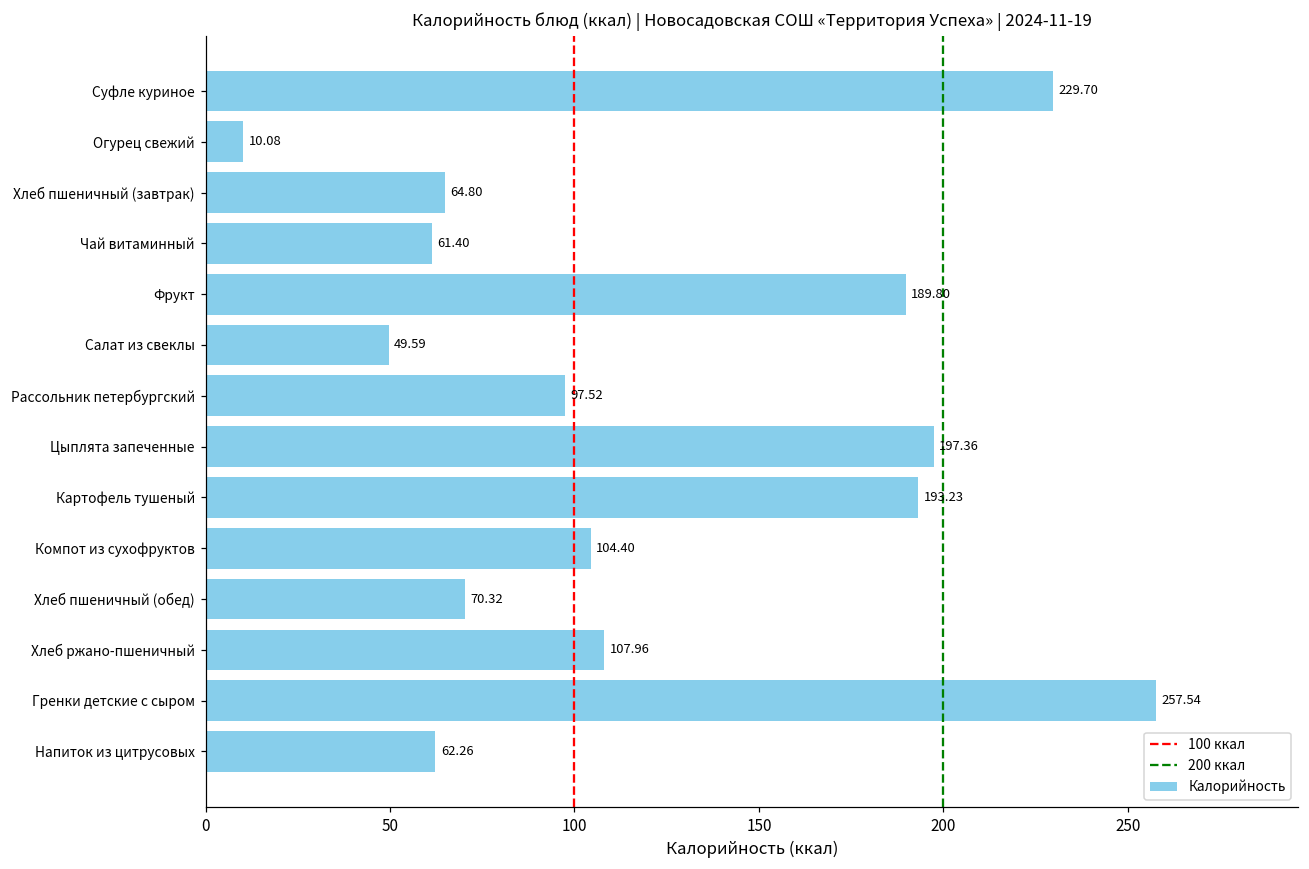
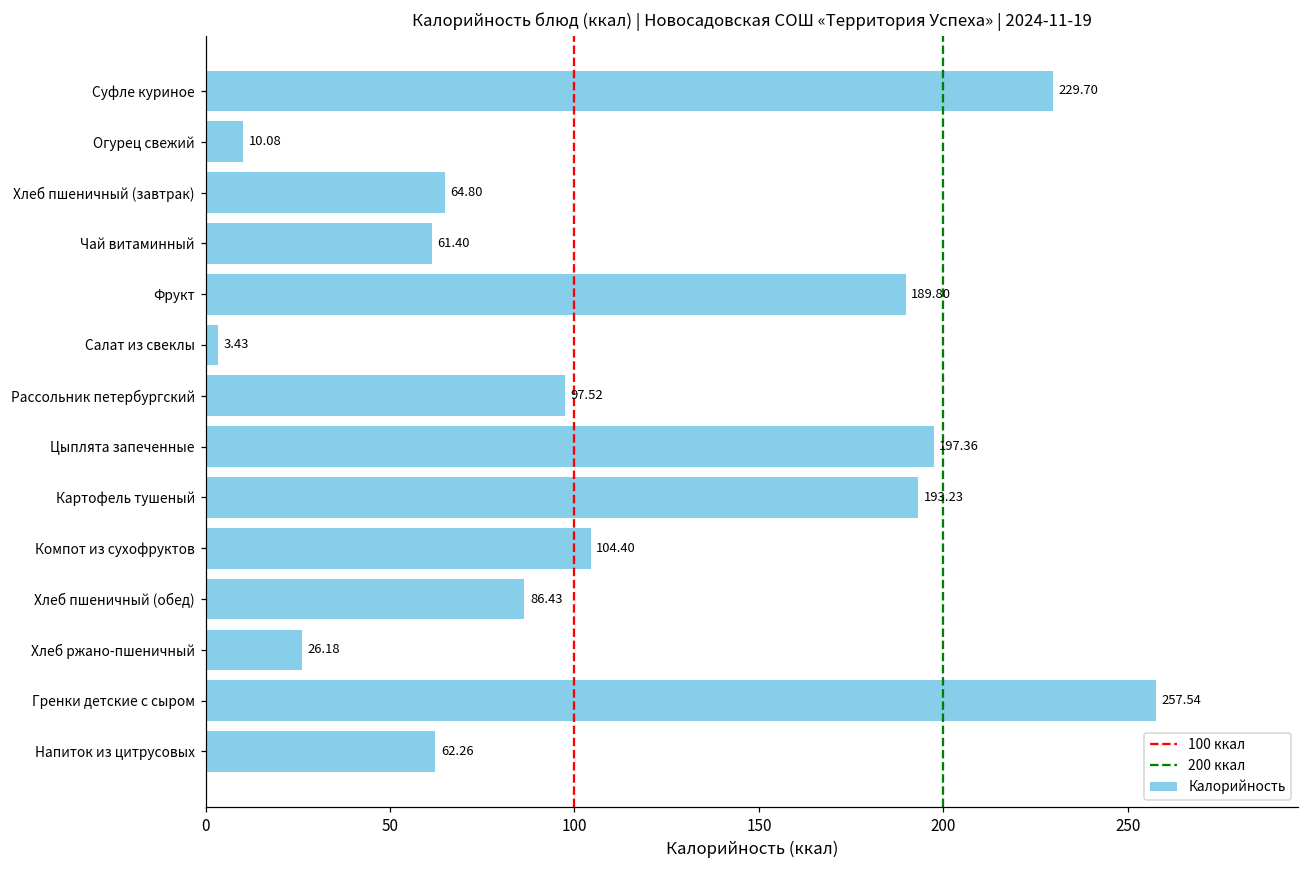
Салат из свеклы: 49.59 -> 3.43
Хлеб пшеничный (обед): 70.32 -> 86.43
Хлеб ржано-пшеничный: 107.96 -> 26.18
